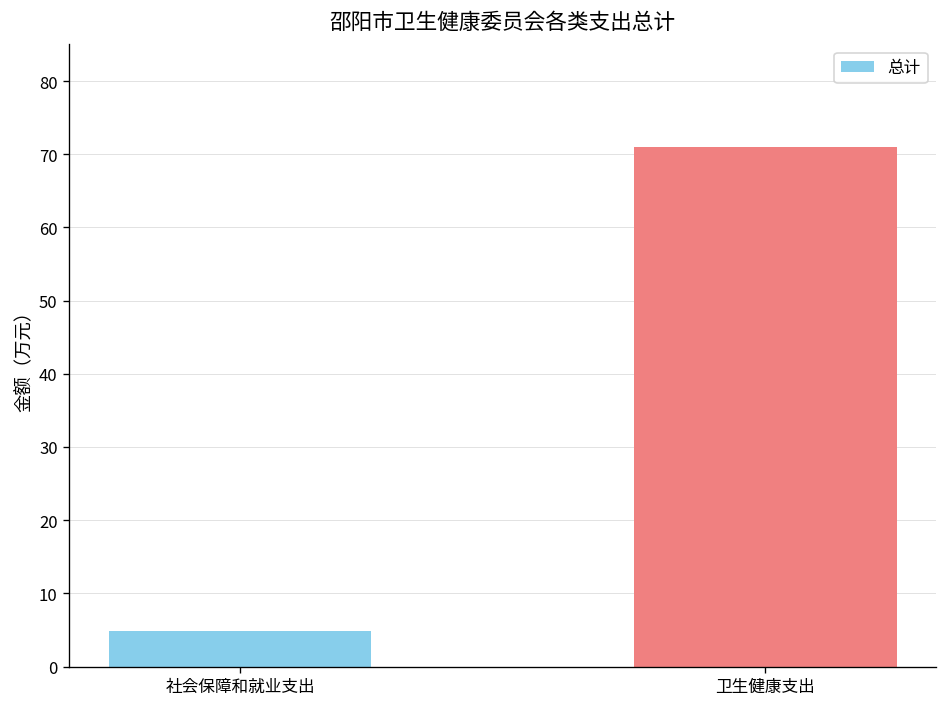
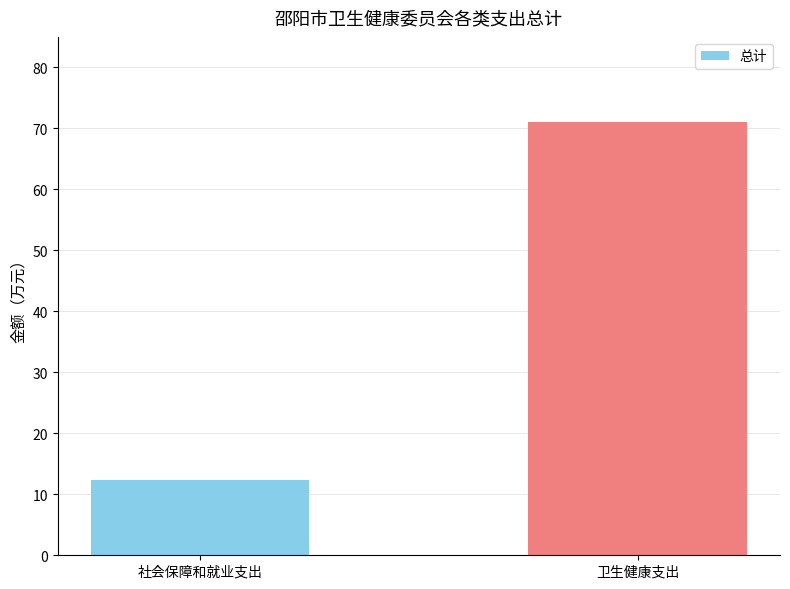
社会保障和就业支出: 5 -> 12
